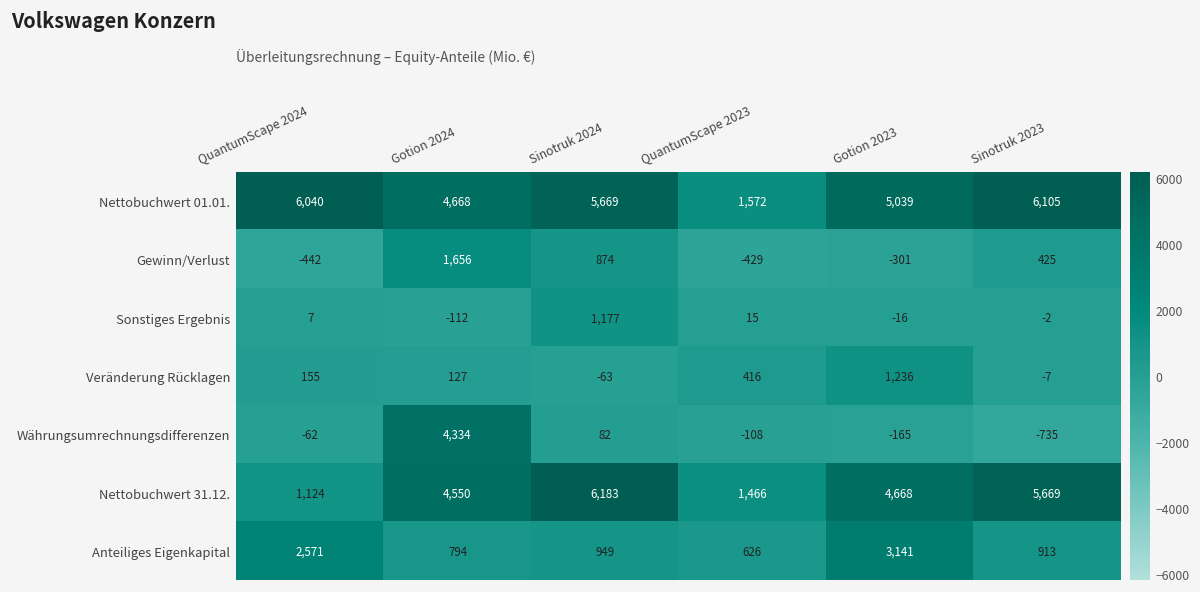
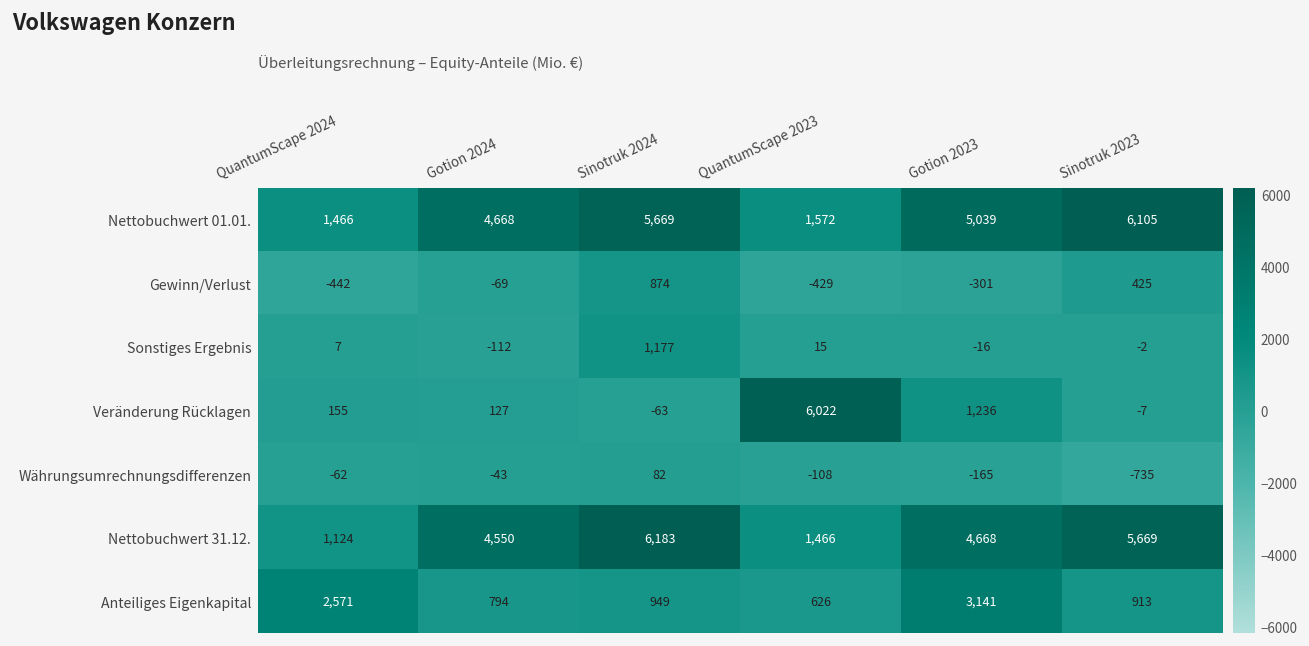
Nettobuchwert 01.01., QuantumScape 2024: 6,040 -> 1,466
Gewinn/Verlust, Gotion 2024: 1,656 -> -69
Veränderung Rücklagen, QuantumScape 2023: 416 -> 6,022
Währungsumrechnungsdifferenzen, Gotion 2024: 4,334 -> -43
